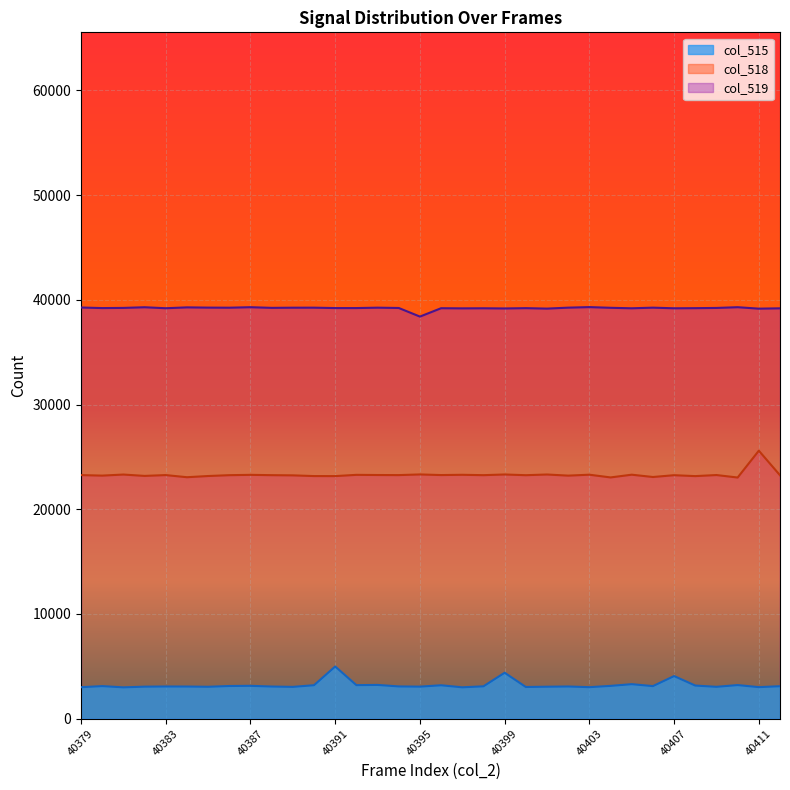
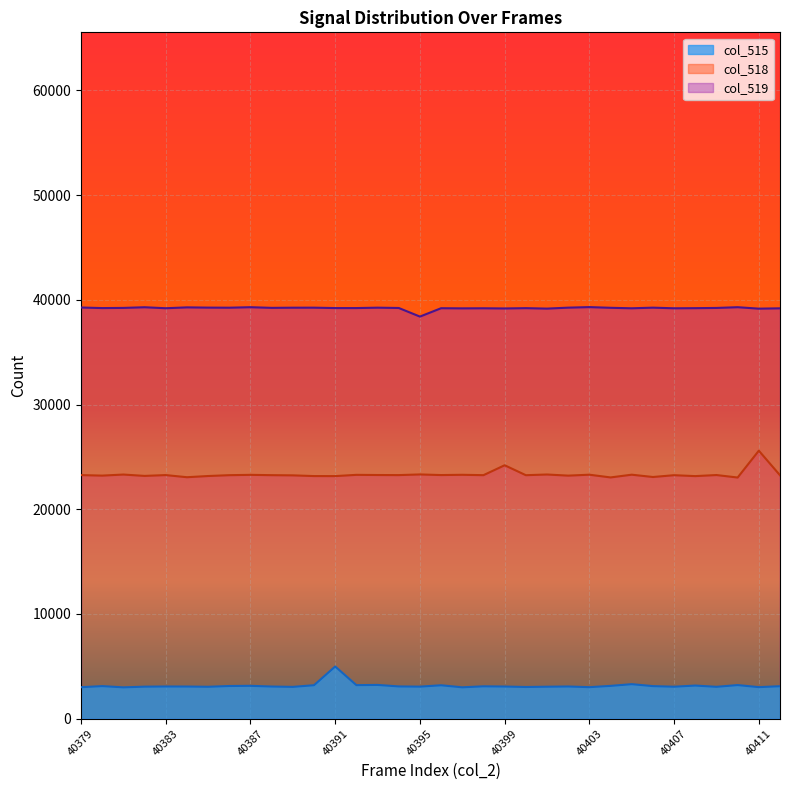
col_515, 40399: 4400 -> 3100
col_518, 40399: 23300 -> 24200
col_515, 40407: 4100 -> 3100
